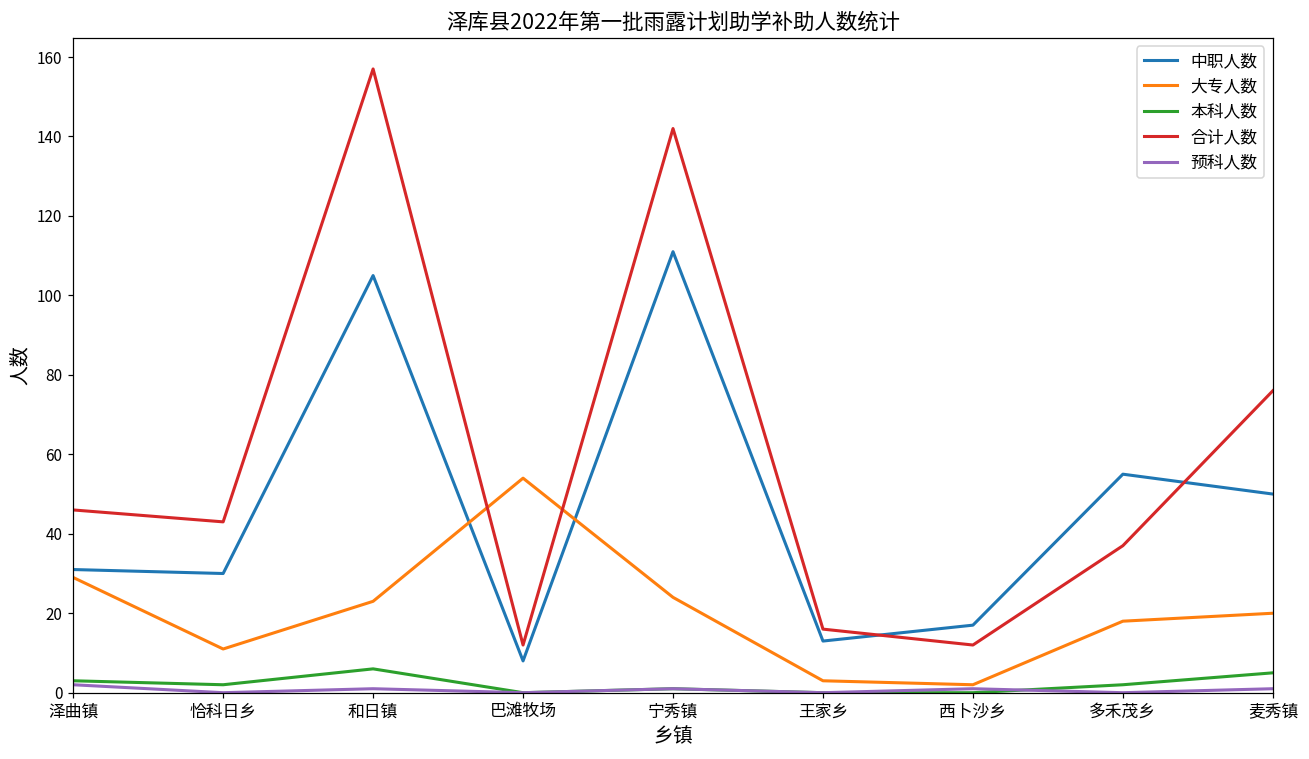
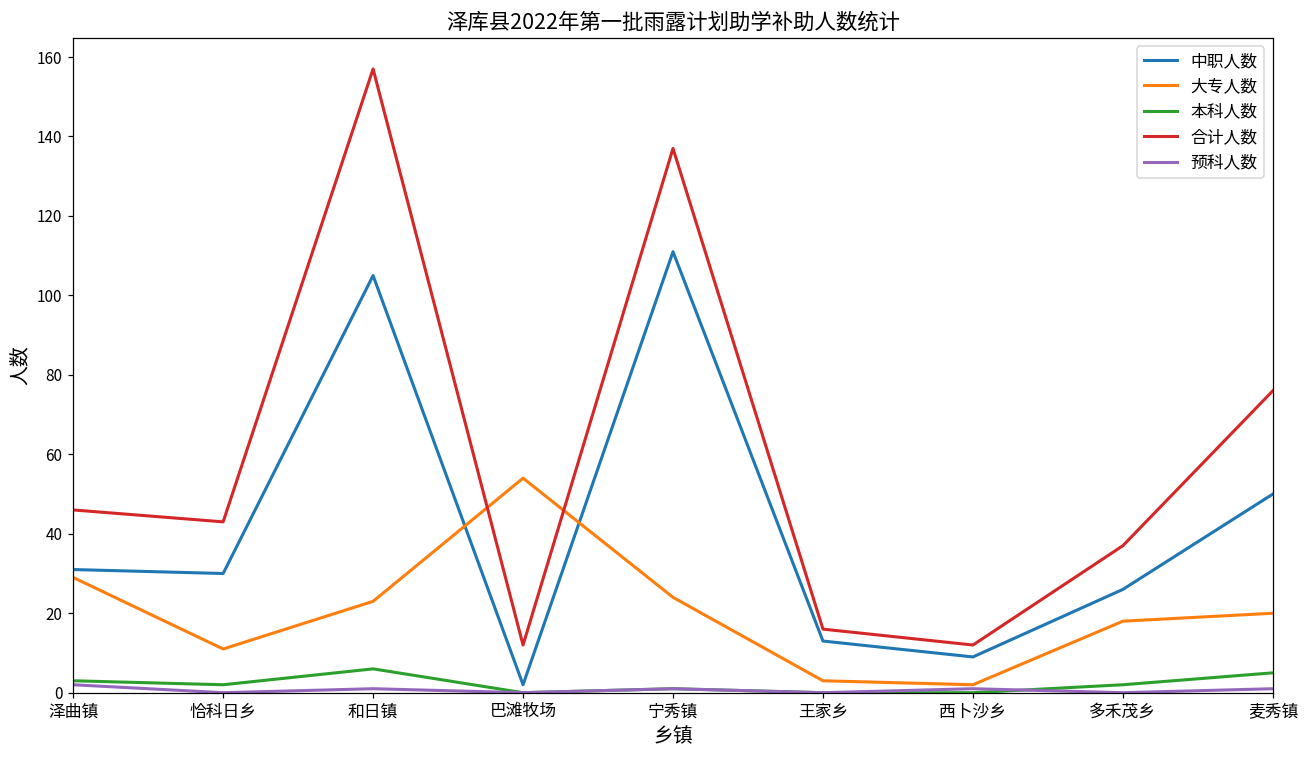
中职人数, 巴滩牧场: 8 -> 2
合计人数, 宁秀镇: 142 -> 137
中职人数, 西卜沙乡: 17 -> 9
中职人数, 多禾茂乡: 55 -> 26
